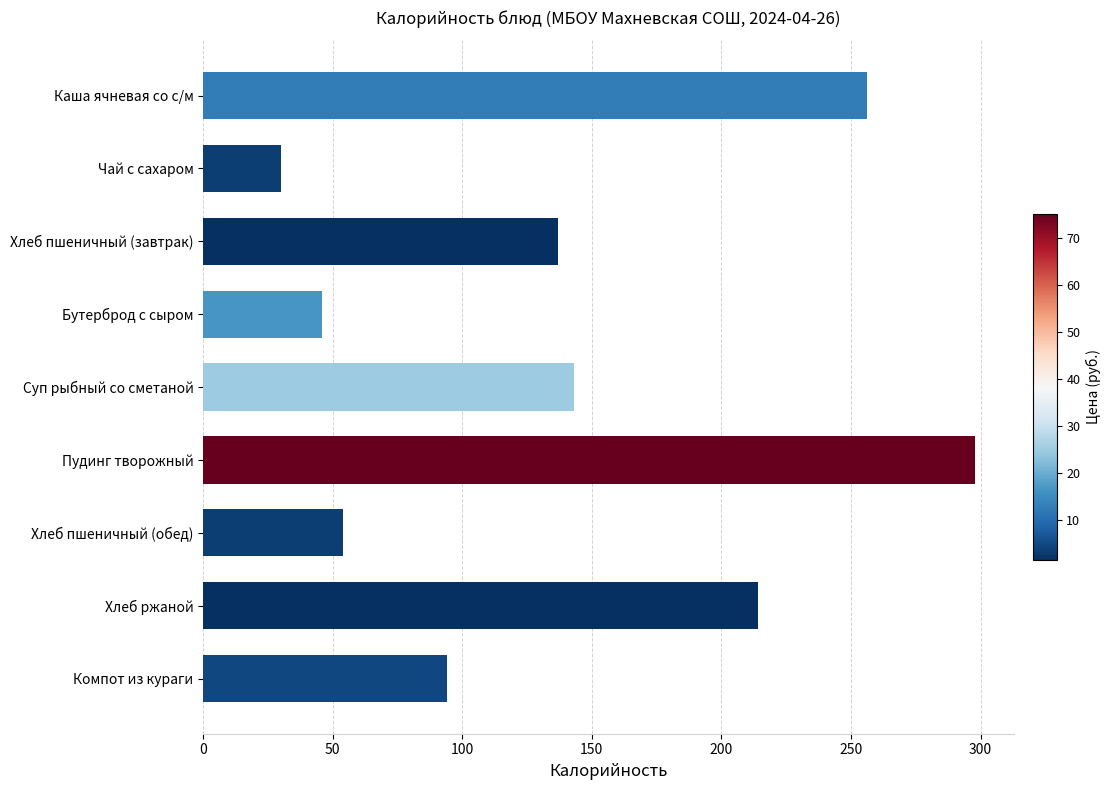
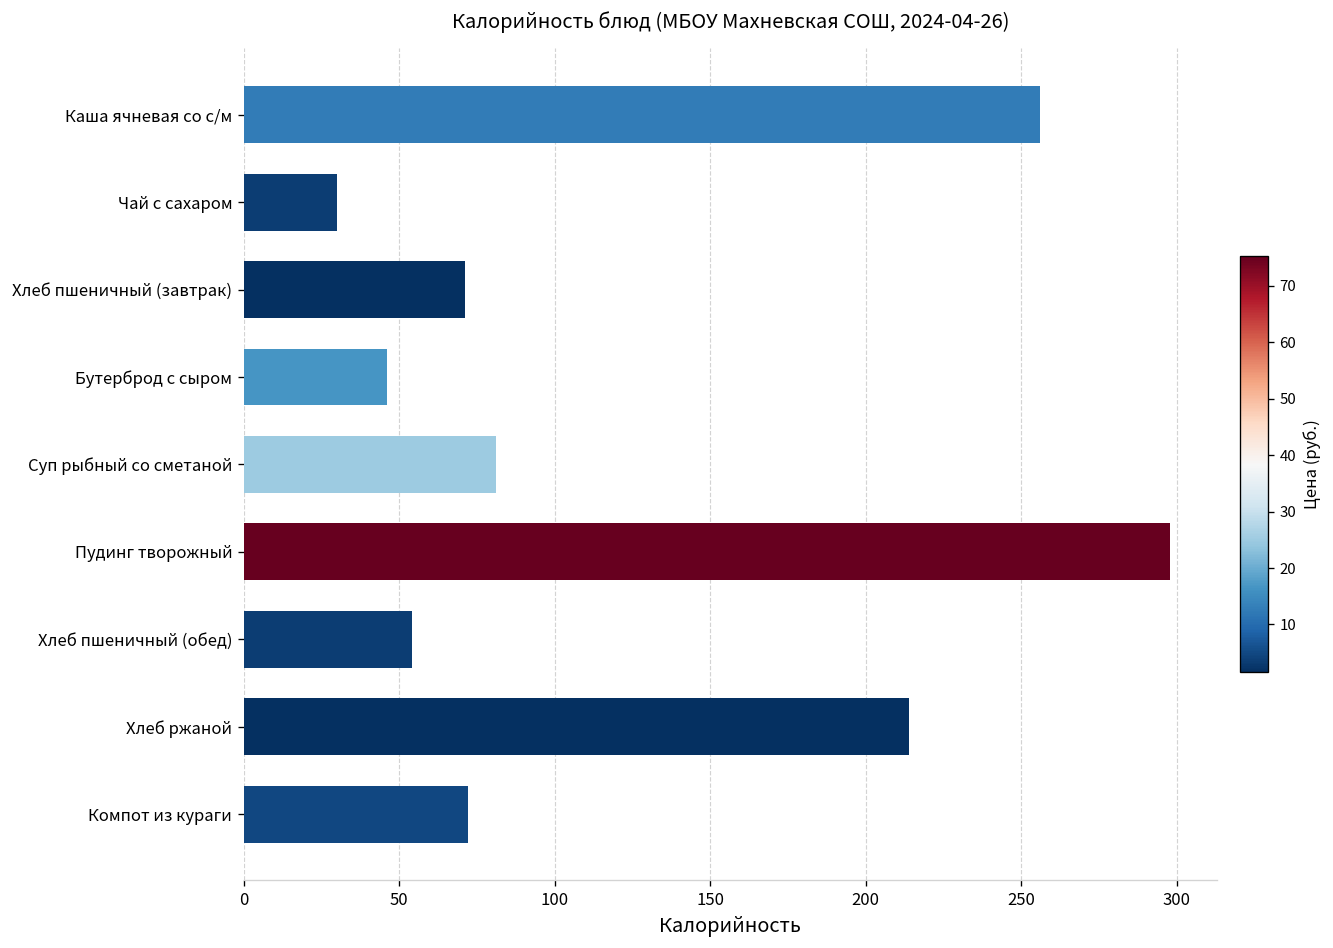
Хлеб пшеничный (завтрак): 137 -> 71
Суп рыбный со сметаной: 143 -> 81
Компот из кураги: 94 -> 72
